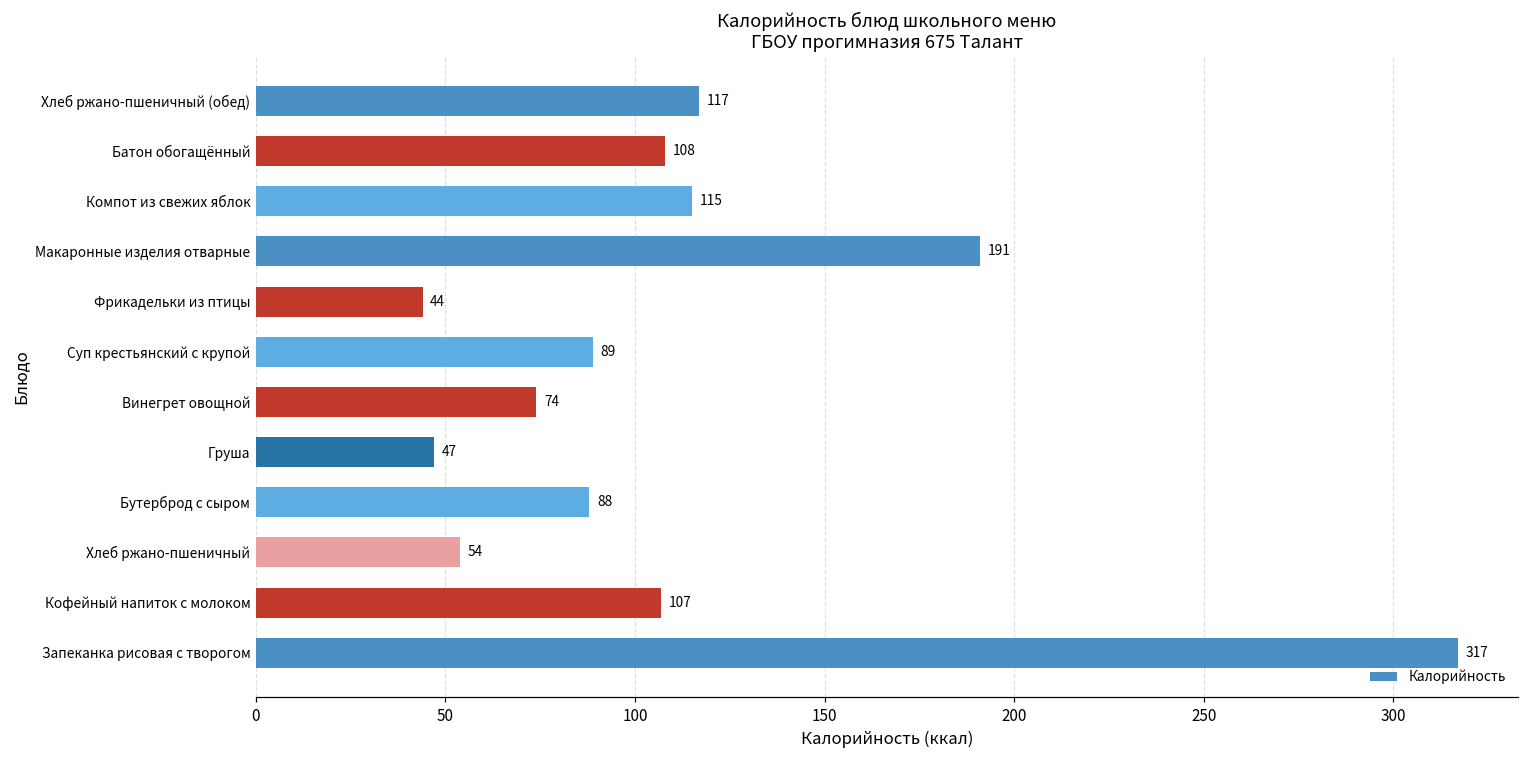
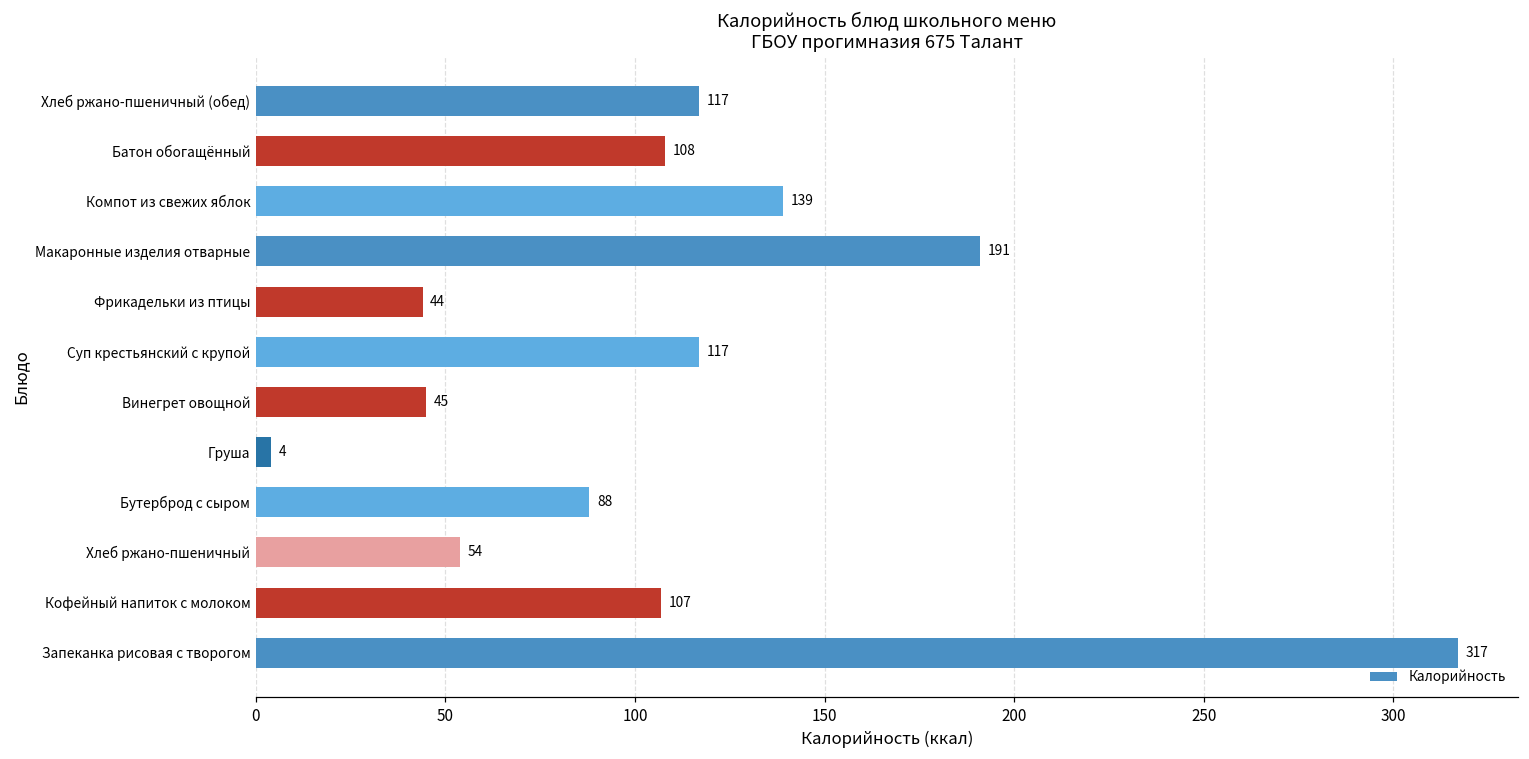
Компот из свежих яблок: 115 -> 139
Суп крестьянский с крупой: 89 -> 117
Винегрет овощной: 74 -> 45
Груша: 47 -> 4
